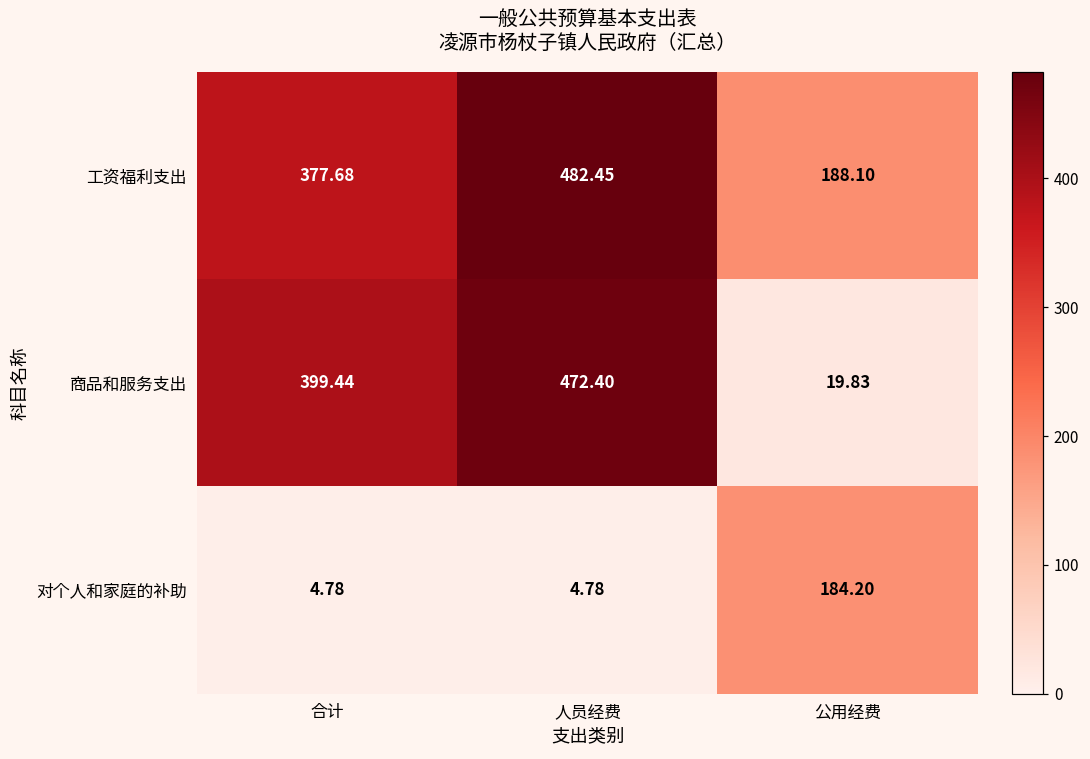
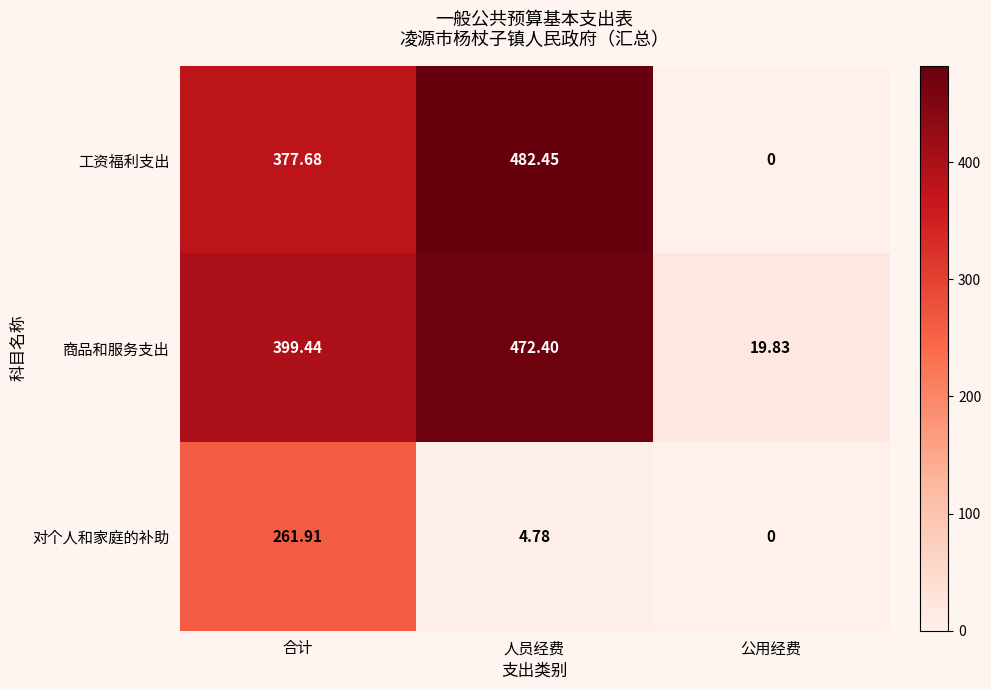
工资福利支出, 公用经费: 188.10 -> 0
对个人和家庭的补助, 合计: 4.78 -> 261.91
对个人和家庭的补助, 公用经费: 184.20 -> 0
